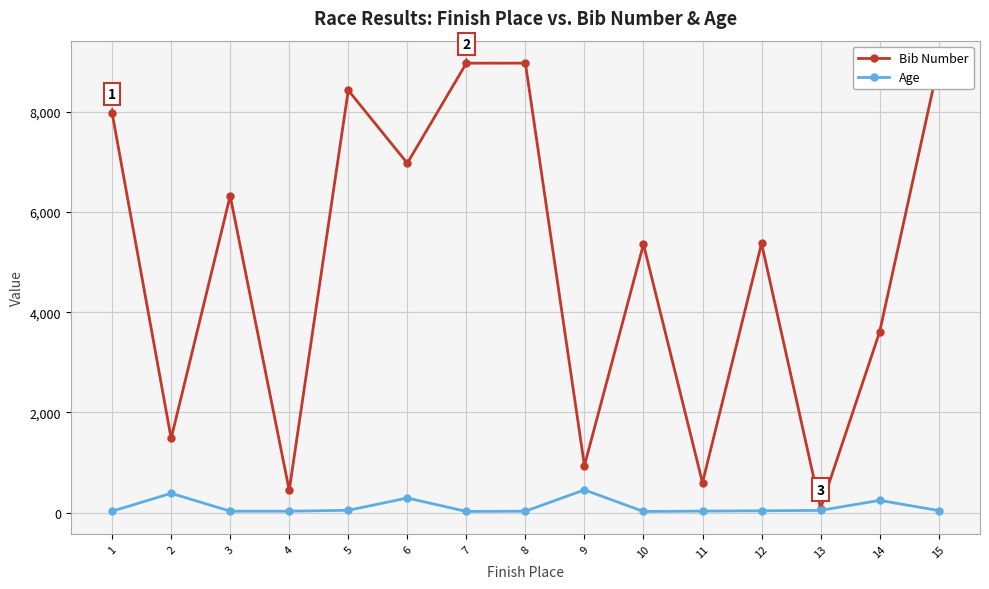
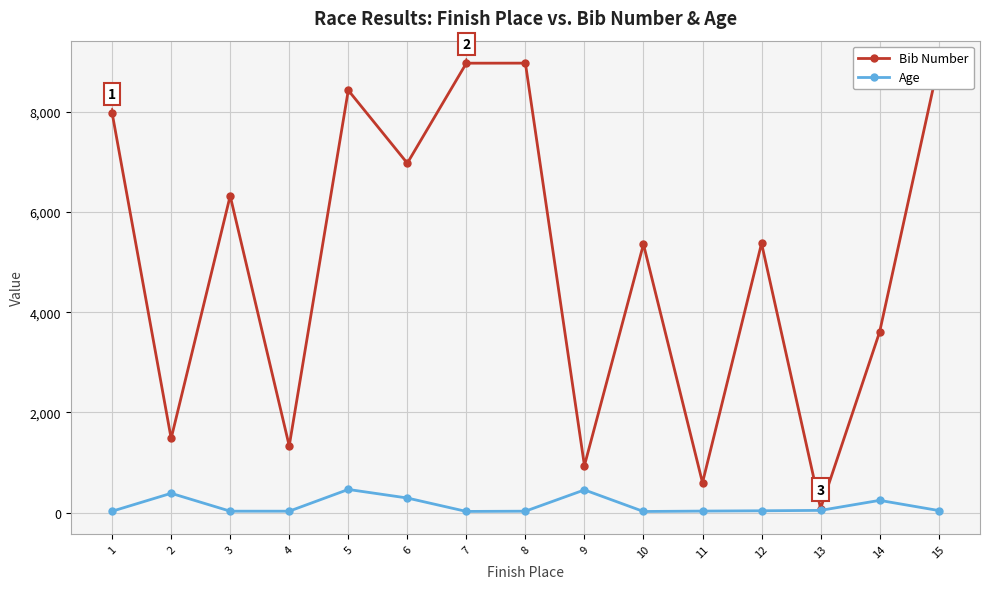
Bib Number, 4: 400 -> 1,300
Age, 5: 0 -> 500
